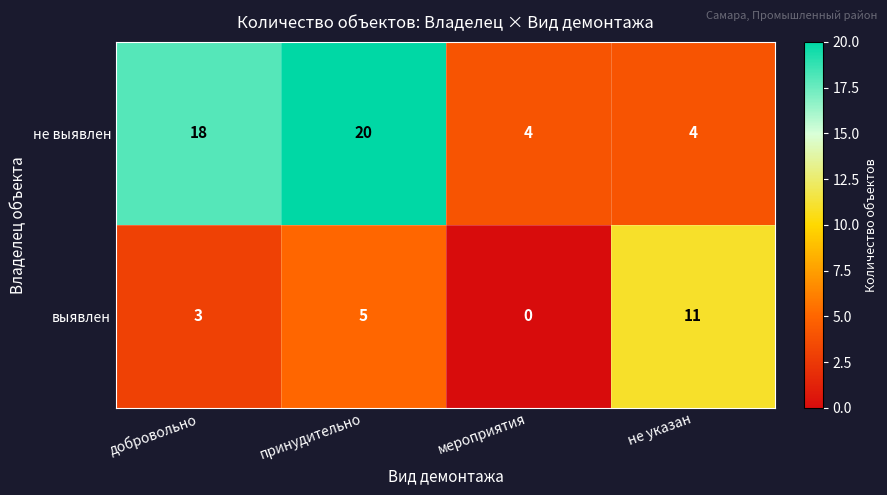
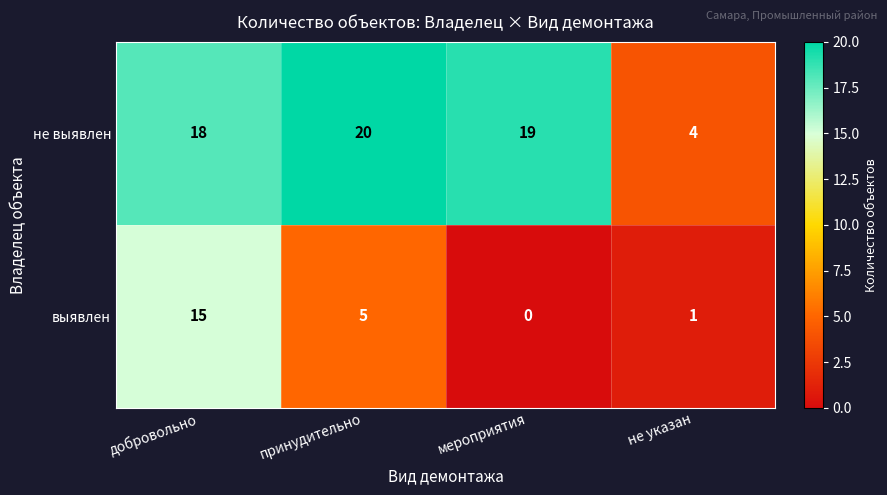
не выявлен, мероприятия: 4 -> 19
выявлен, добровольно: 3 -> 15
выявлен, не указан: 11 -> 1
